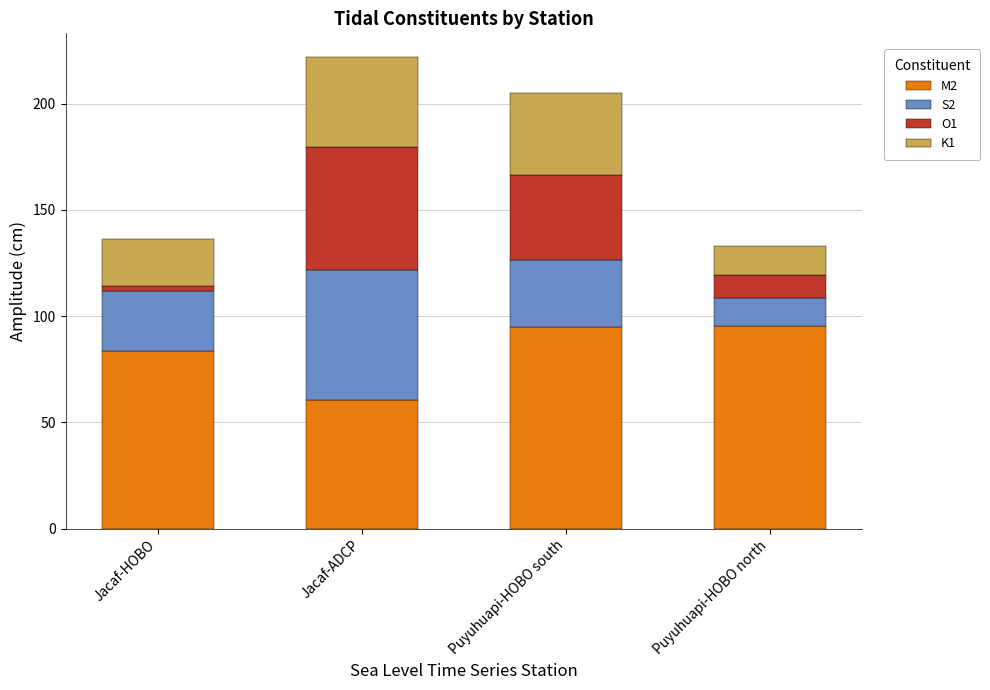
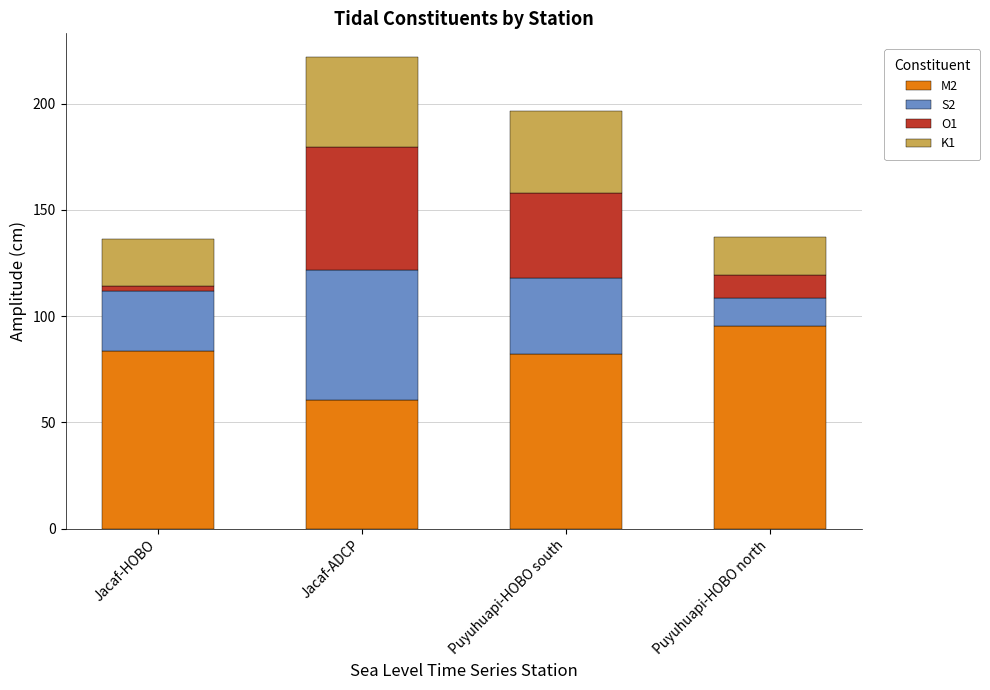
M2, Puyuhuapi-HOBO south: 95 -> 82
S2, Puyuhuapi-HOBO south: 32 -> 36
K1, Puyuhuapi-HOBO north: 14 -> 18
